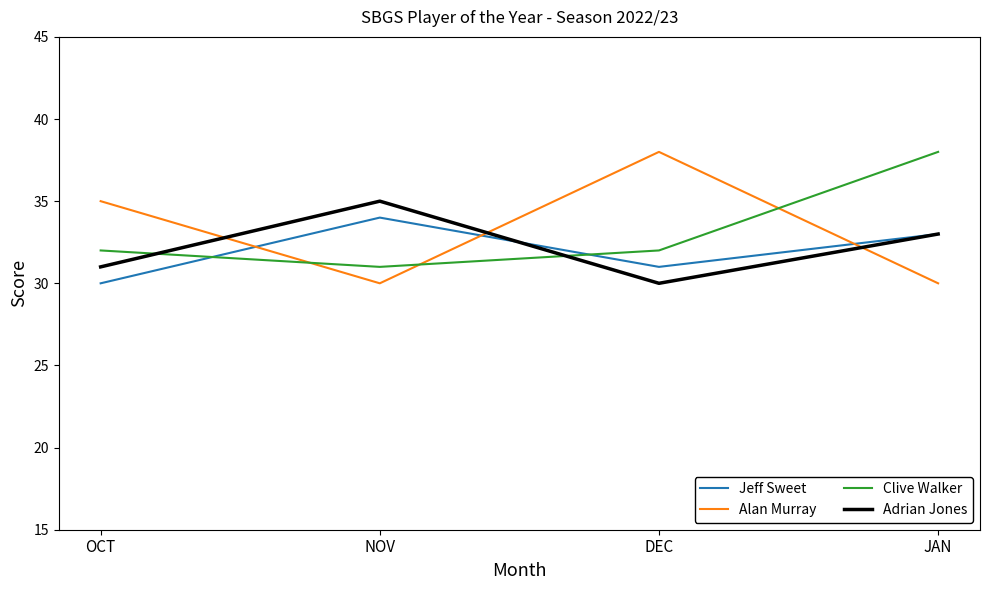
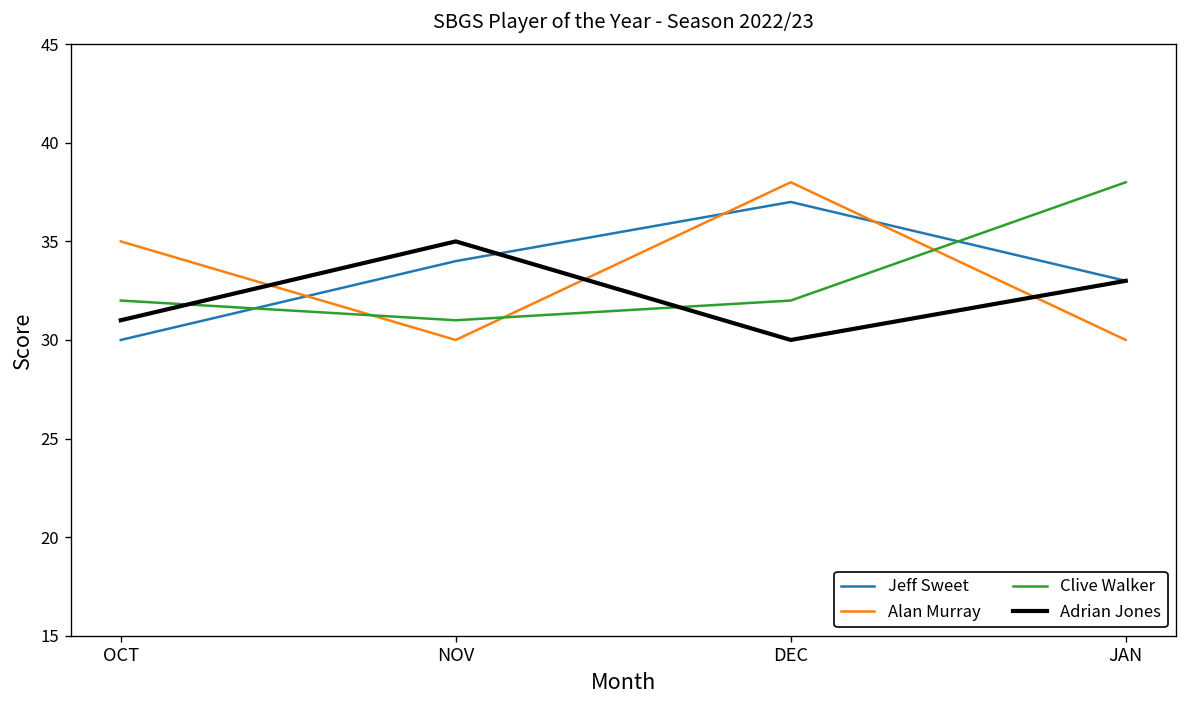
Jeff Sweet, DEC: 31 -> 37
